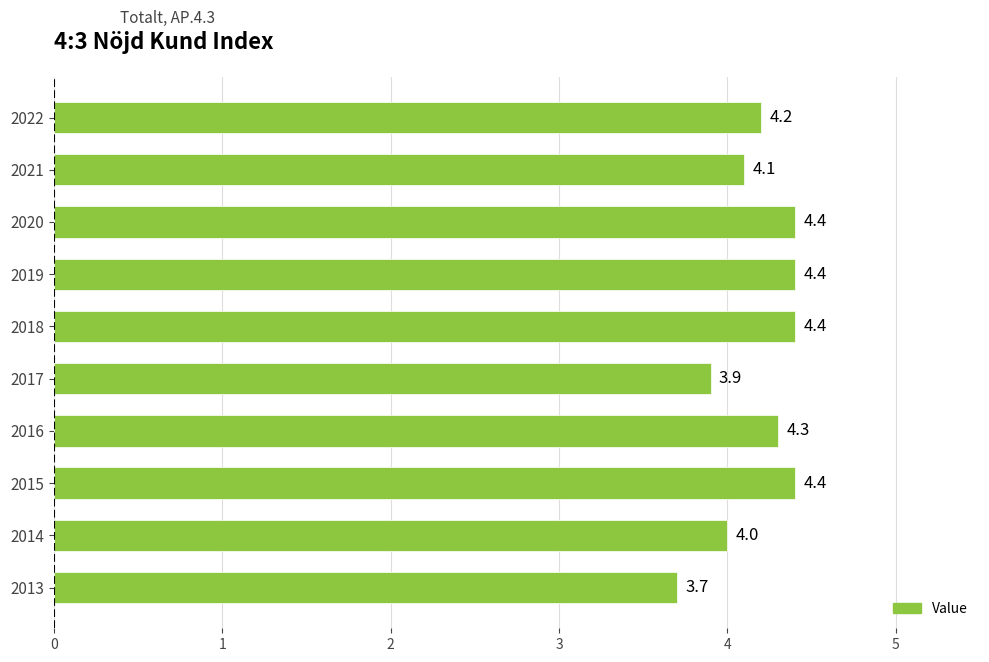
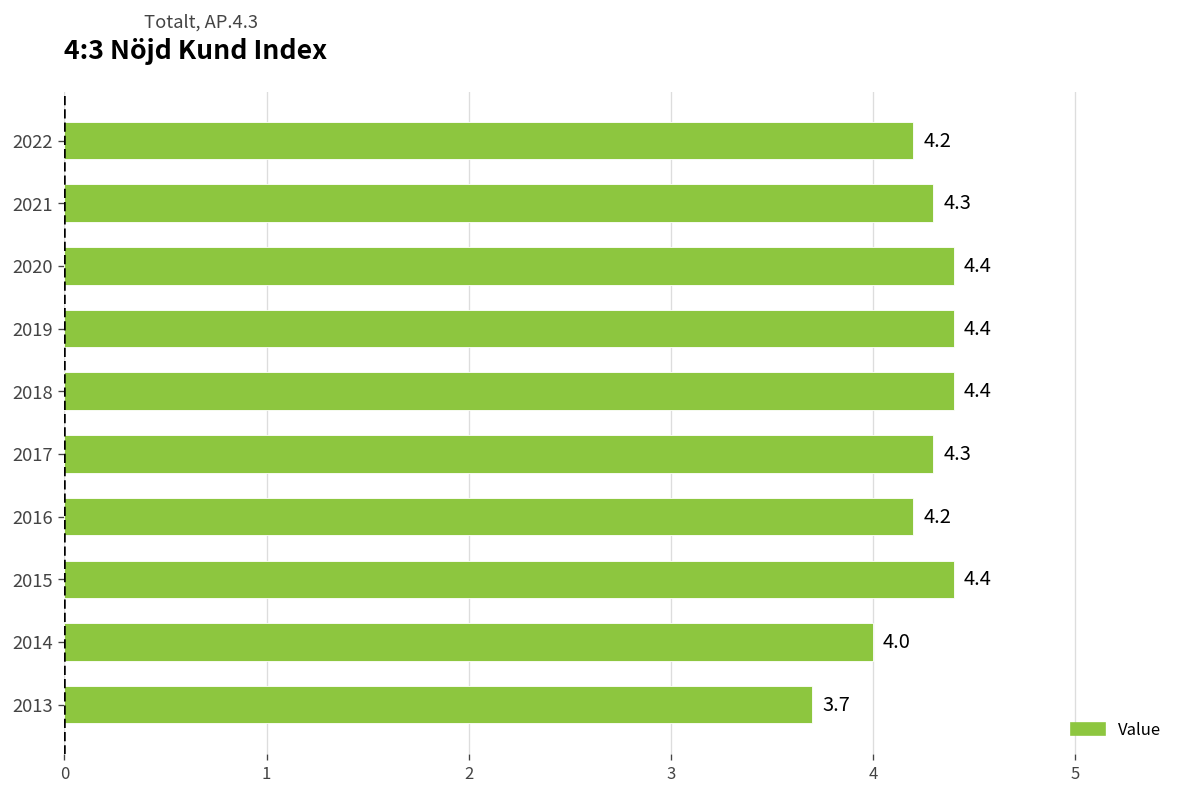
2021: 4.1 -> 4.3
2017: 3.9 -> 4.3
2016: 4.3 -> 4.2
